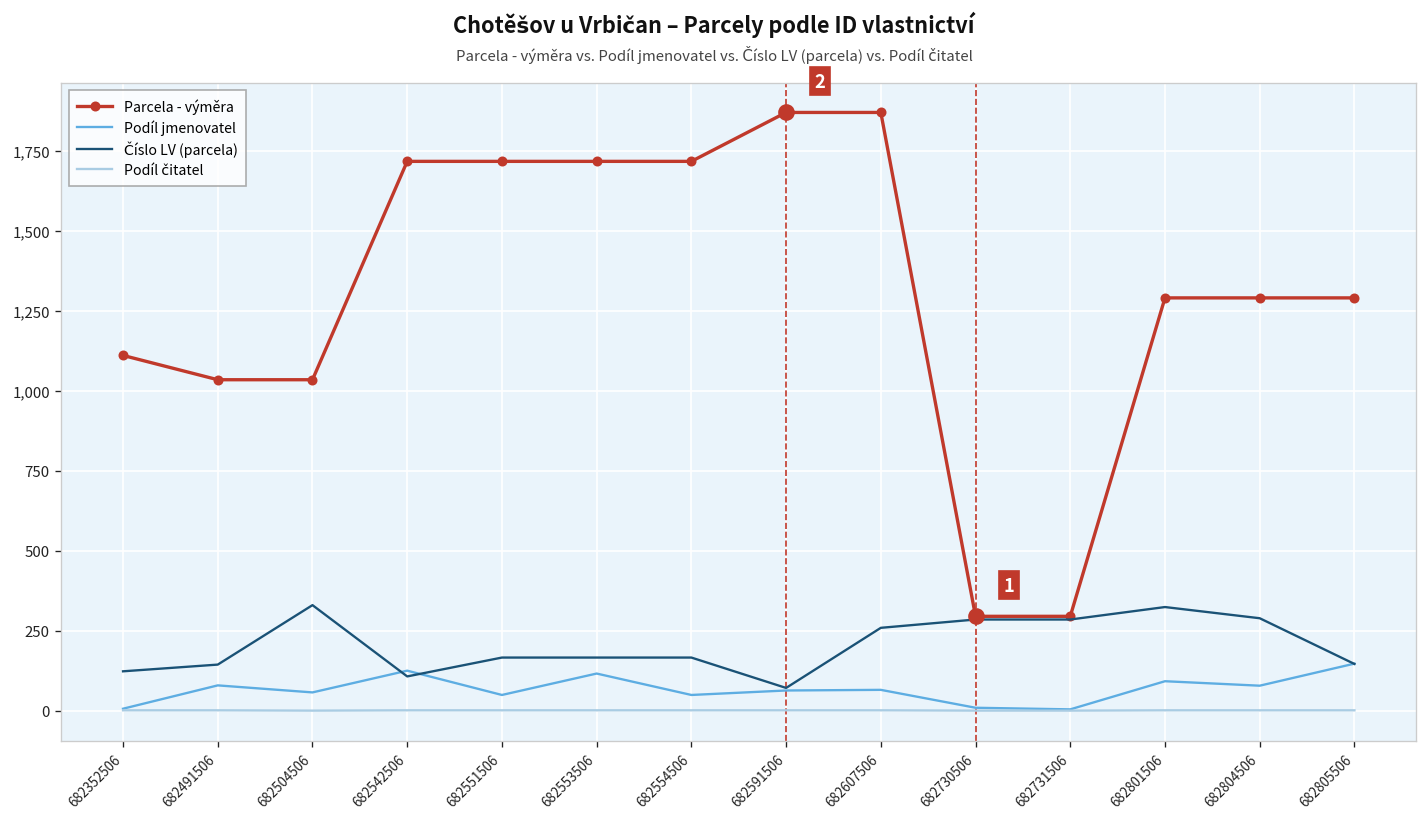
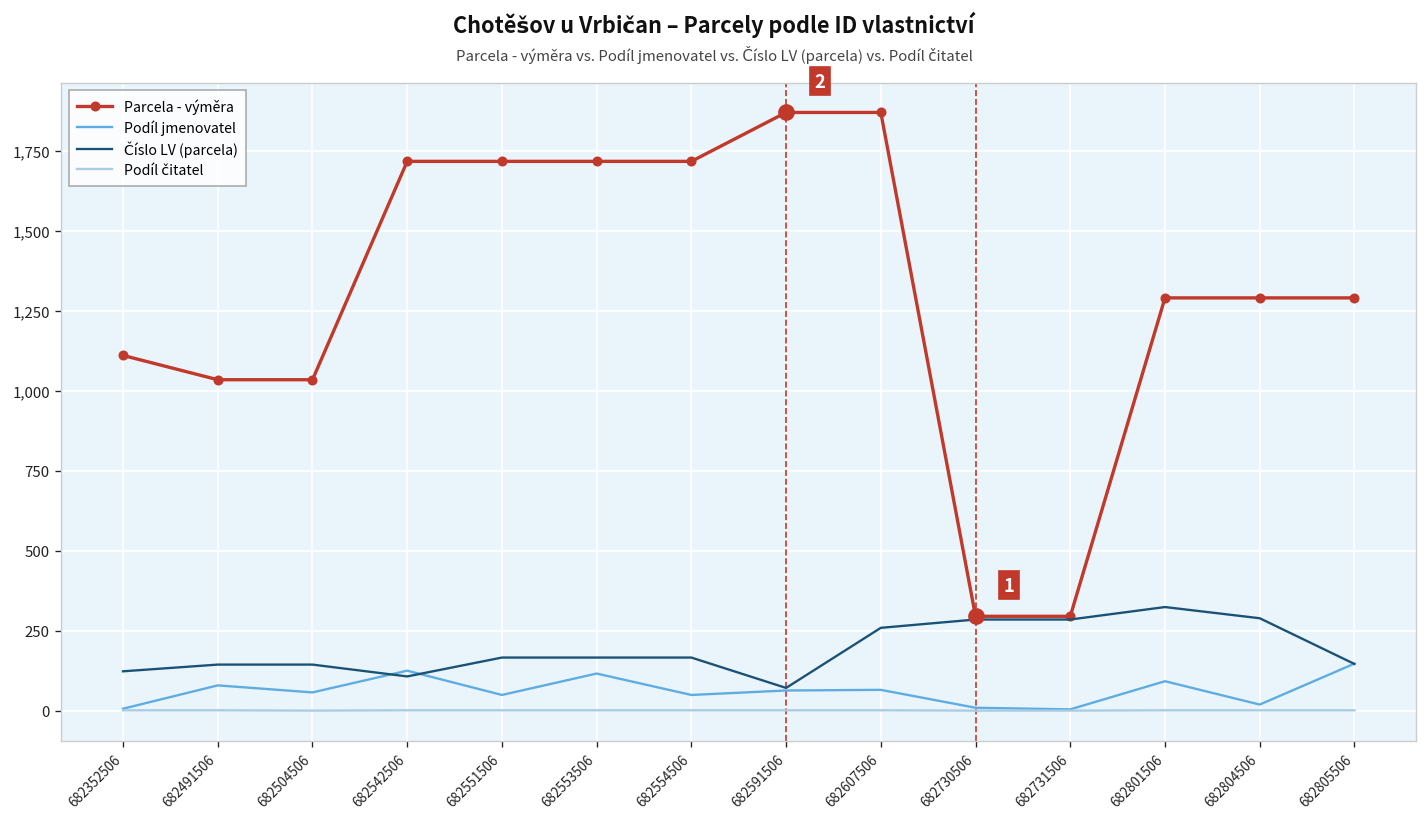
Číslo LV (parcela), 682504506: 330 -> 150
Podíl jmenovatel, 682804506: 80 -> 20
